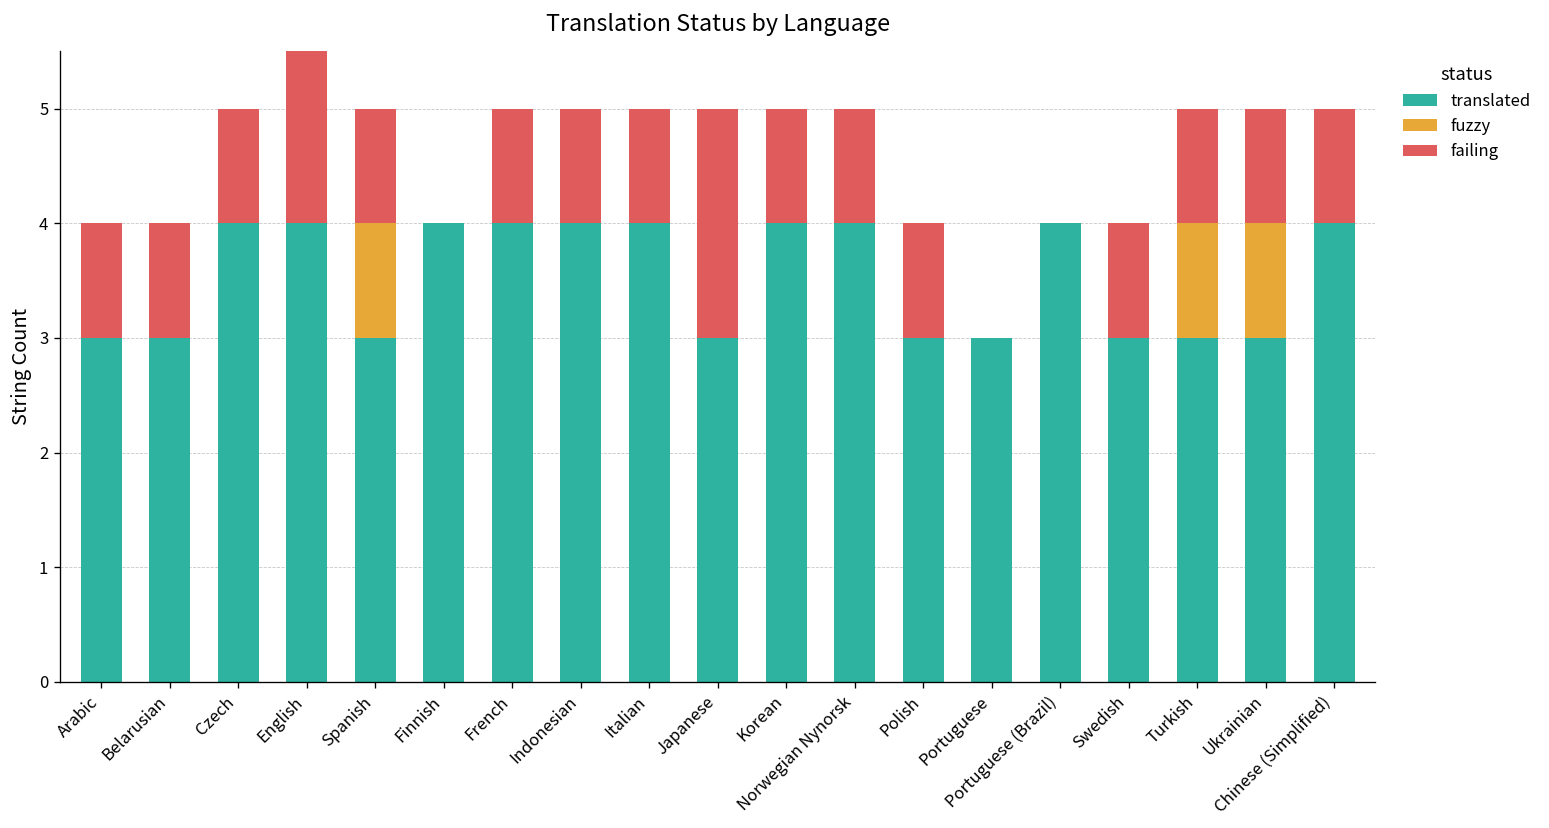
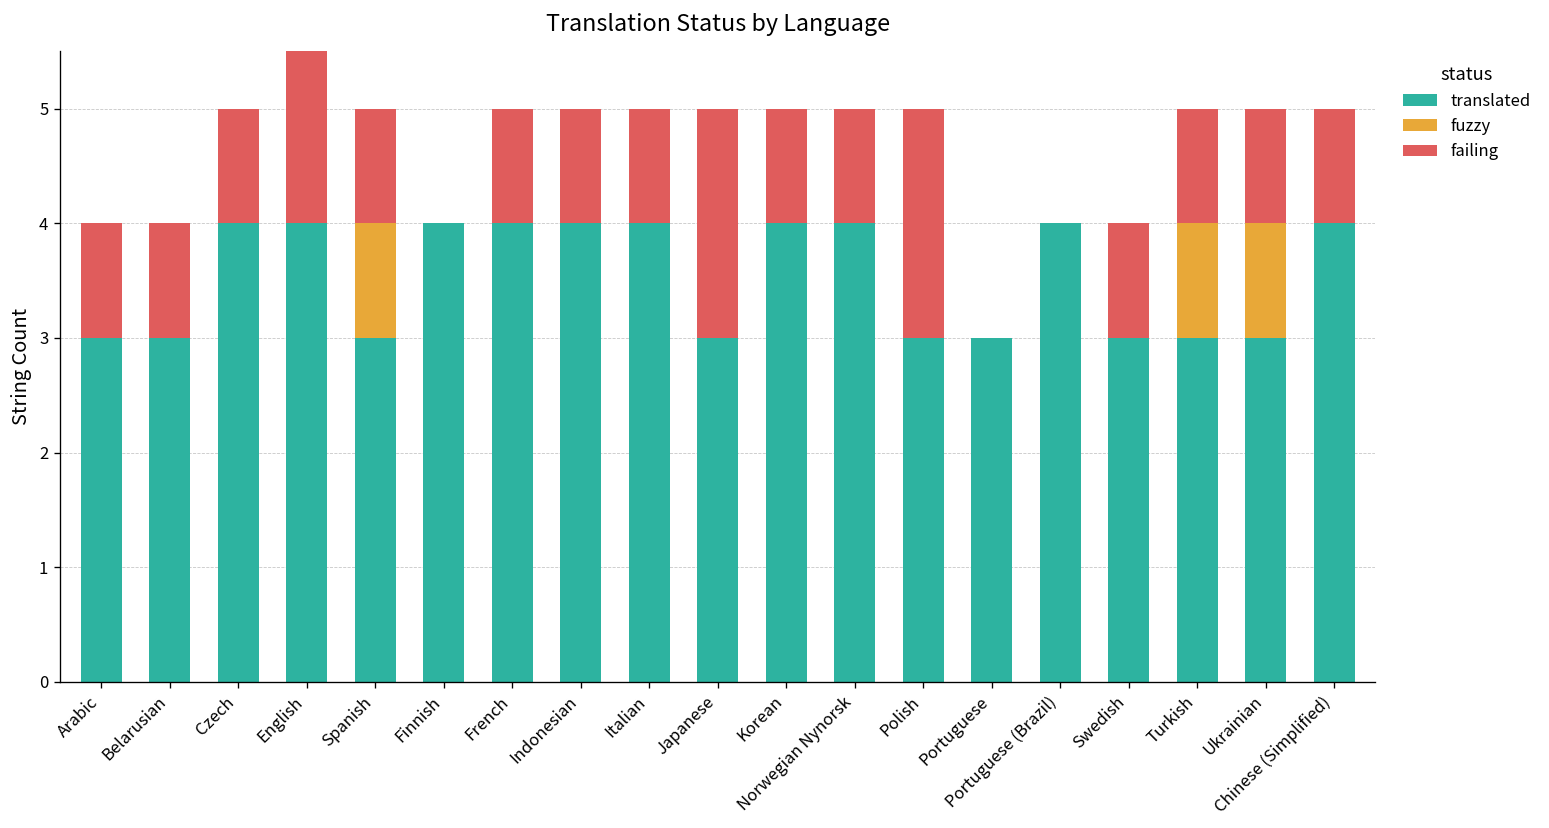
failing, Polish: 1 -> 2
